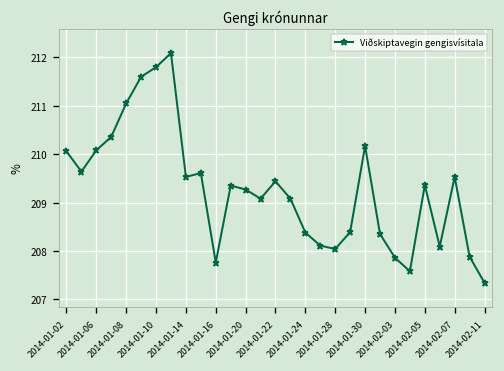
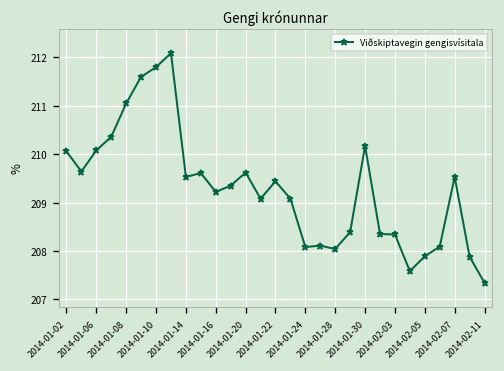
2014-01-16: 207.8 -> 209.2
2014-01-20: 209.3 -> 209.6
2014-01-24: 208.4 -> 208.1
2014-02-03: 207.9 -> 208.3
2014-02-05: 209.4 -> 207.9
